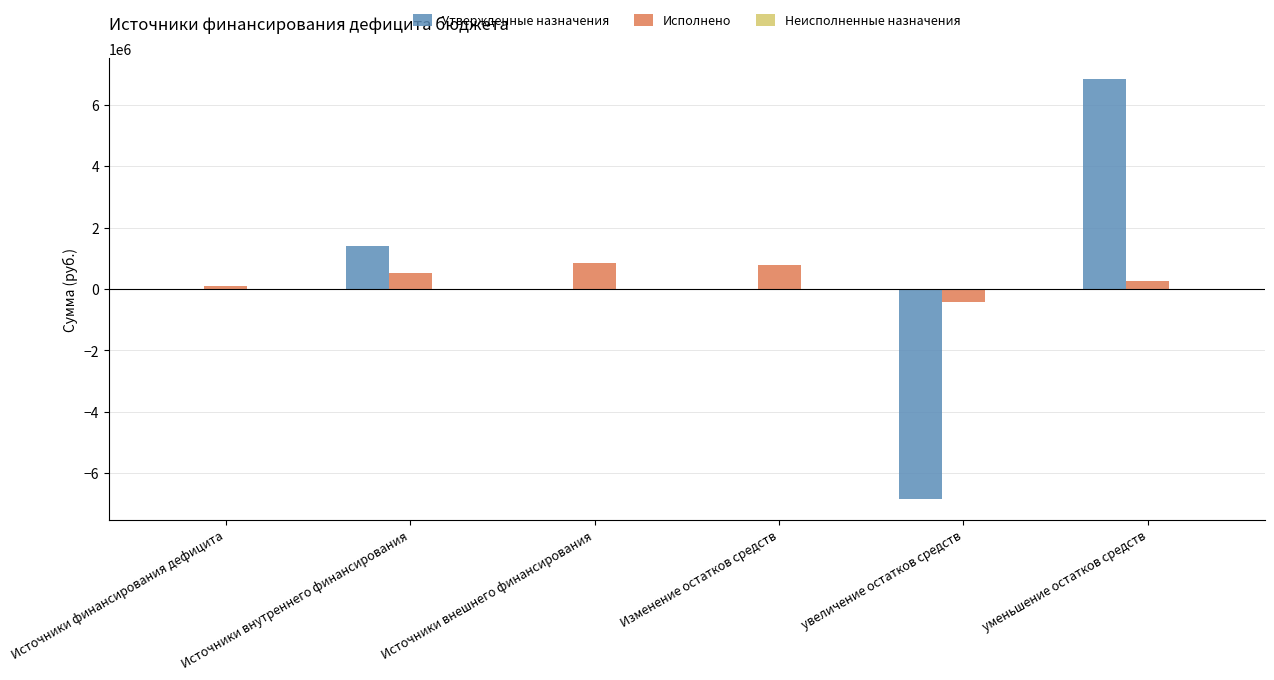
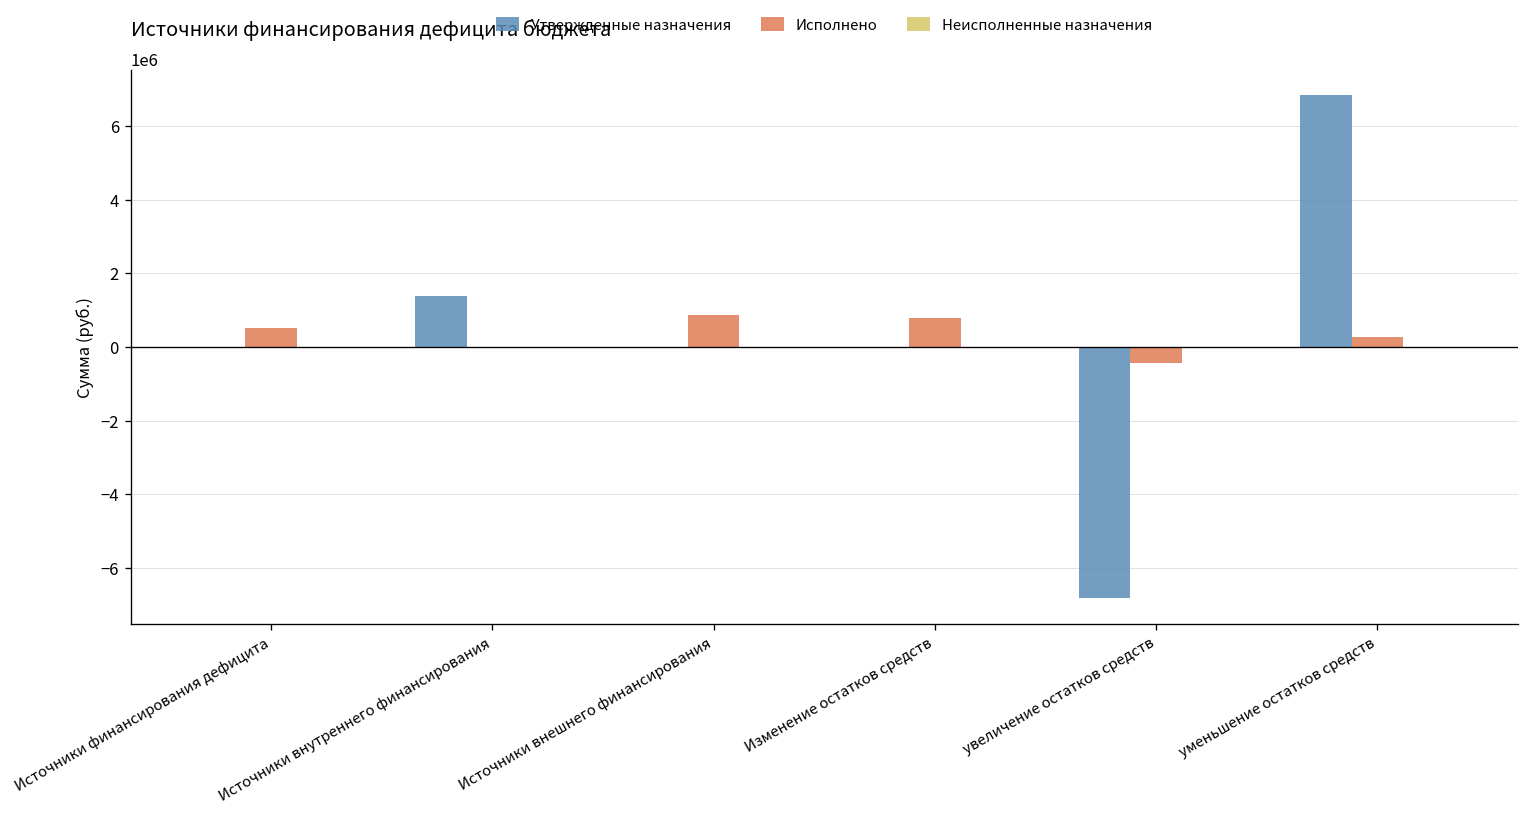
Исполнено, Источники финансирования дефицита: 100000 -> 500000
Исполнено, Источники внутреннего финансирования: 500000 -> 0
